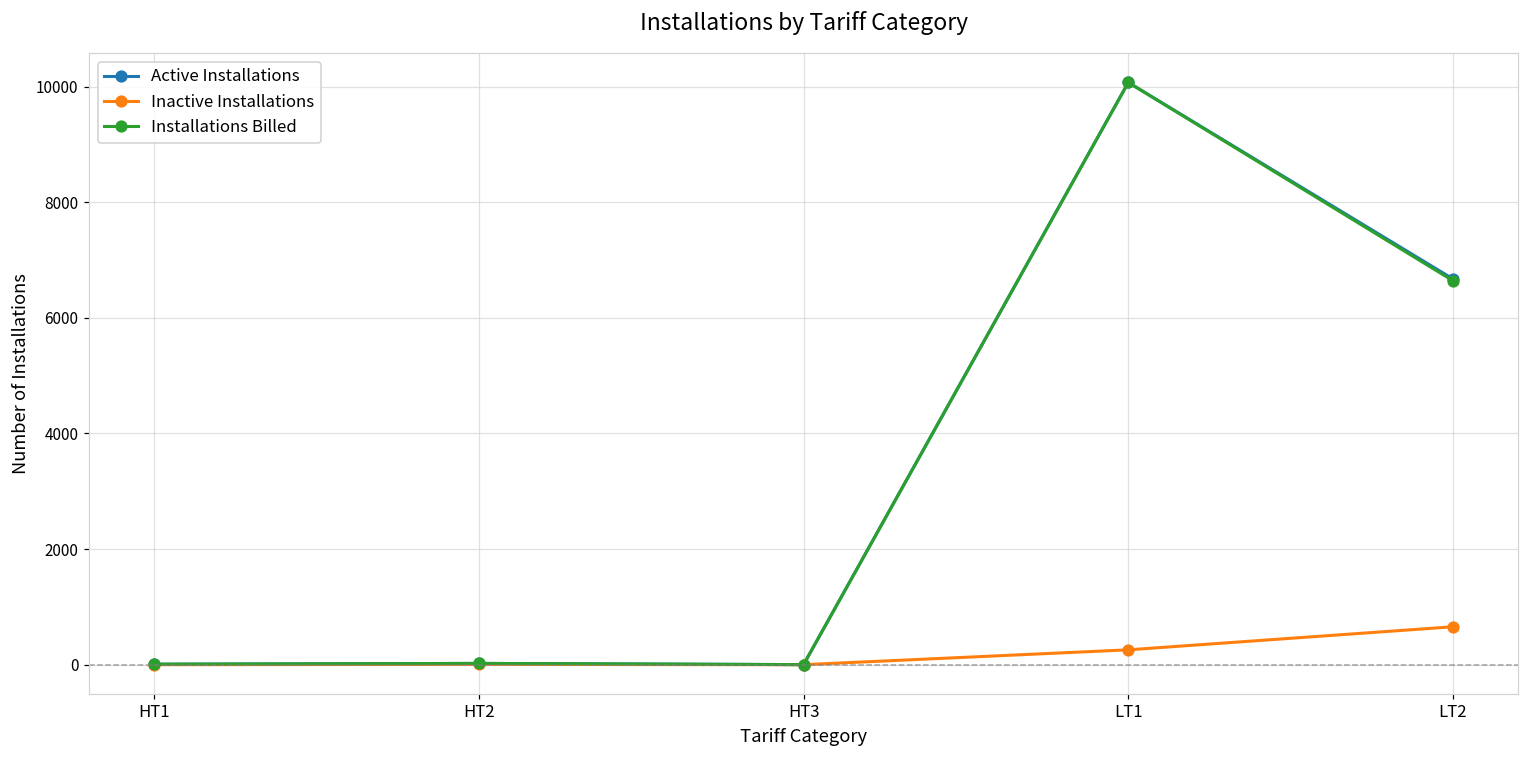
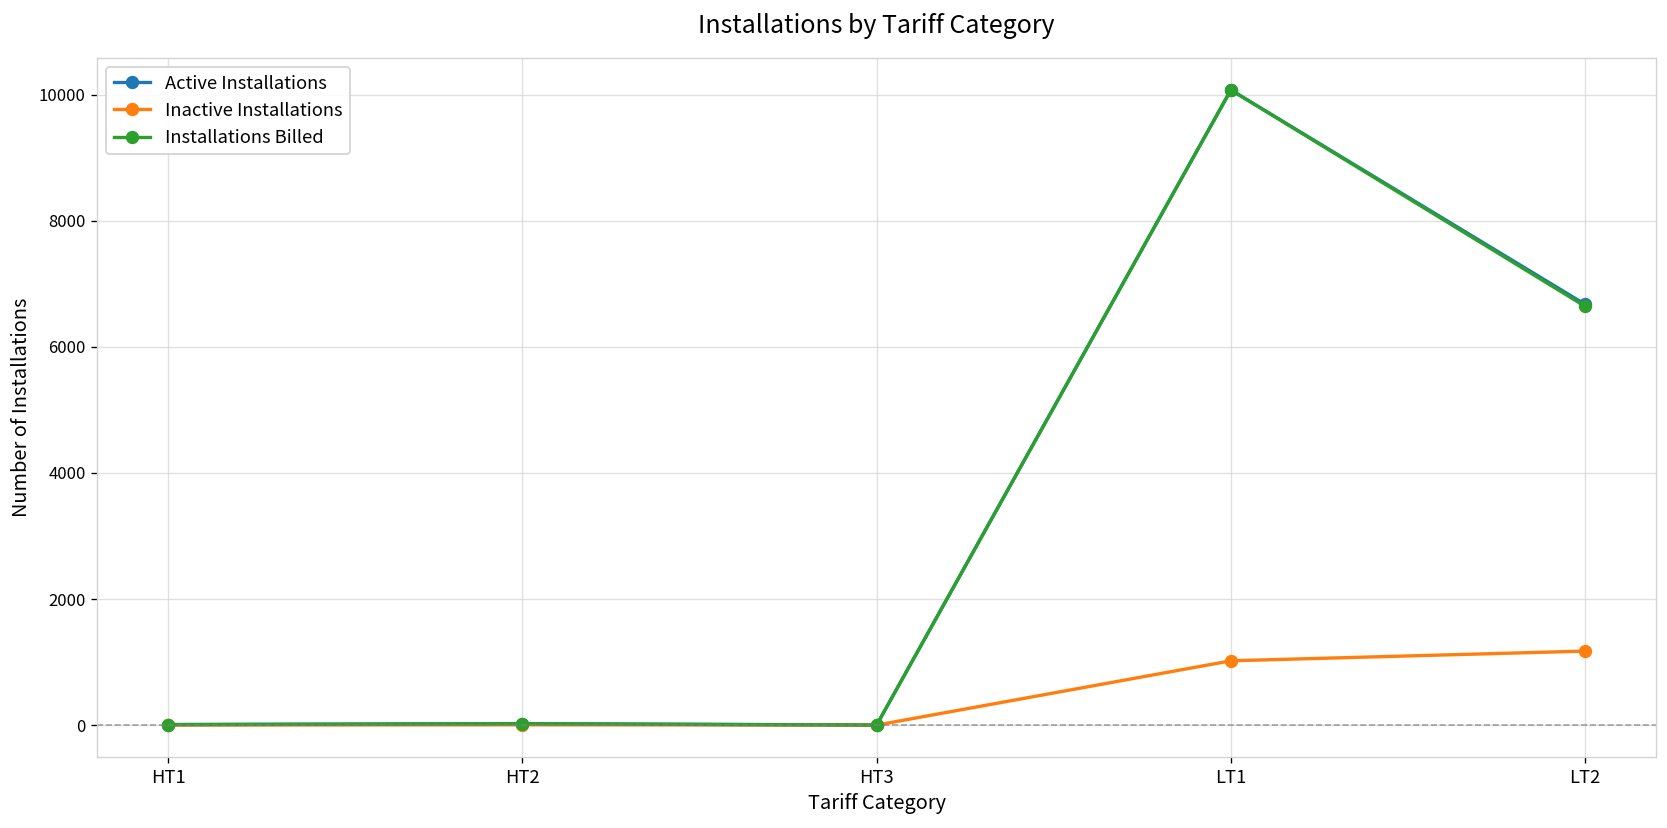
Inactive Installations, LT1: 300 -> 1000
Inactive Installations, LT2: 700 -> 1200
